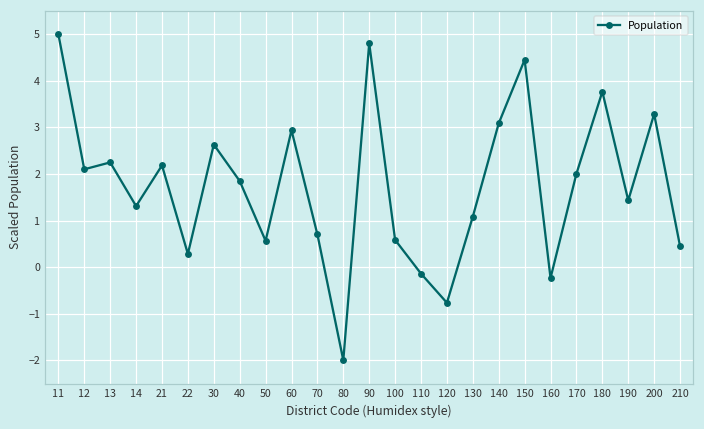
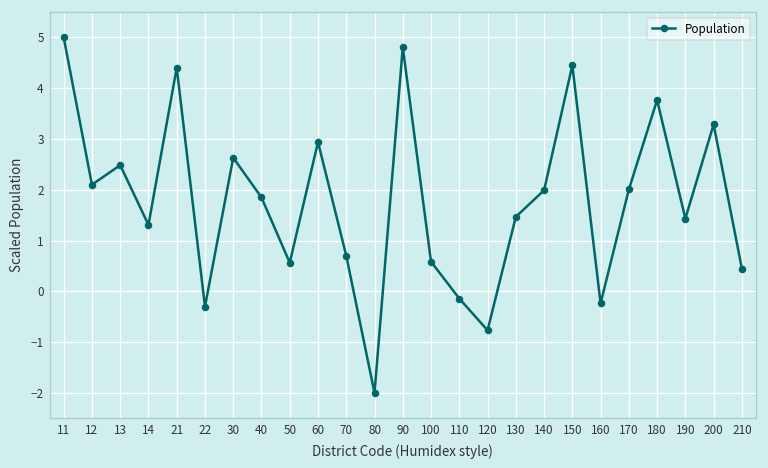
13: 2.2 -> 2.5
21: 2.2 -> 4.4
22: 0.3 -> -0.3
130: 1.1 -> 1.5
140: 3.1 -> 2.0
